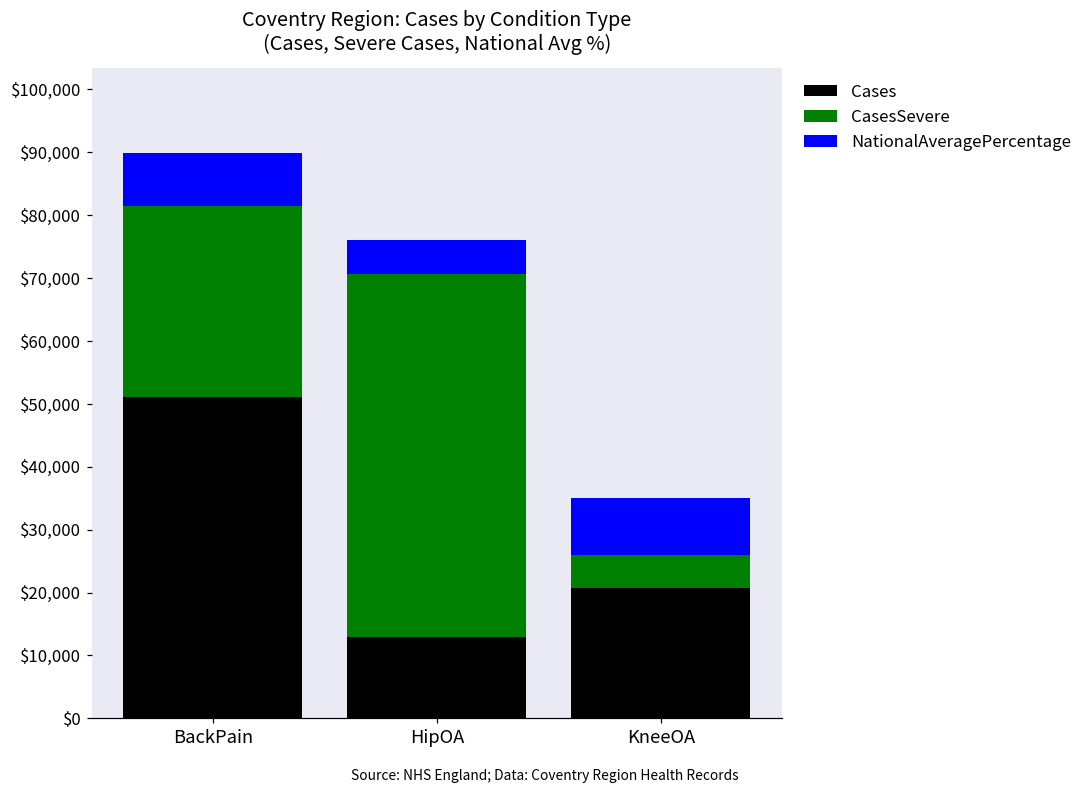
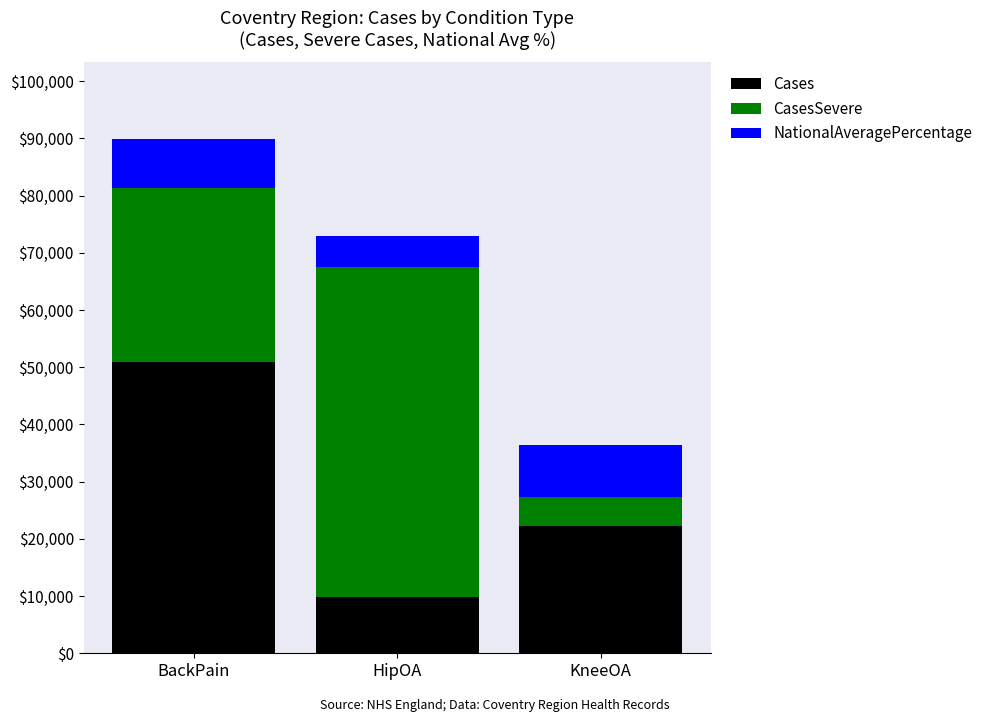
Cases, HipOA: $13,000 -> $10,000
Cases, KneeOA: $21,000 -> $22,000
